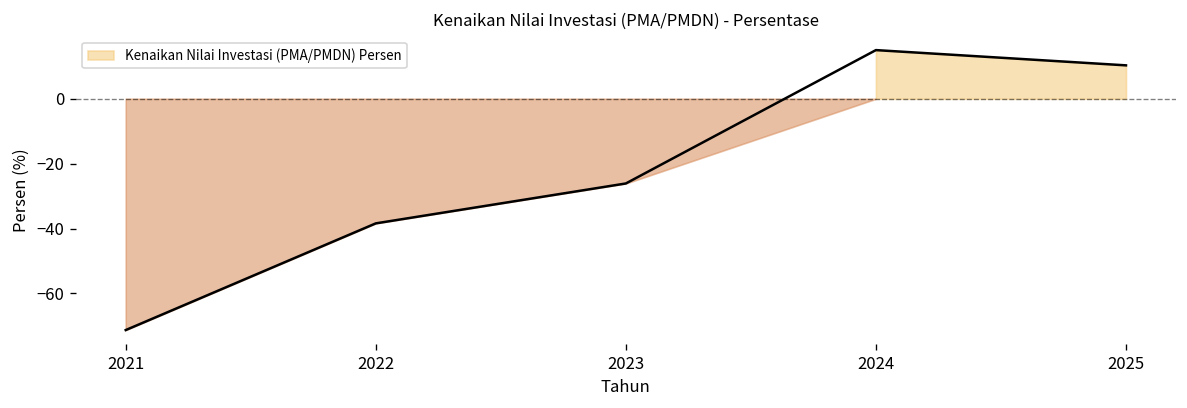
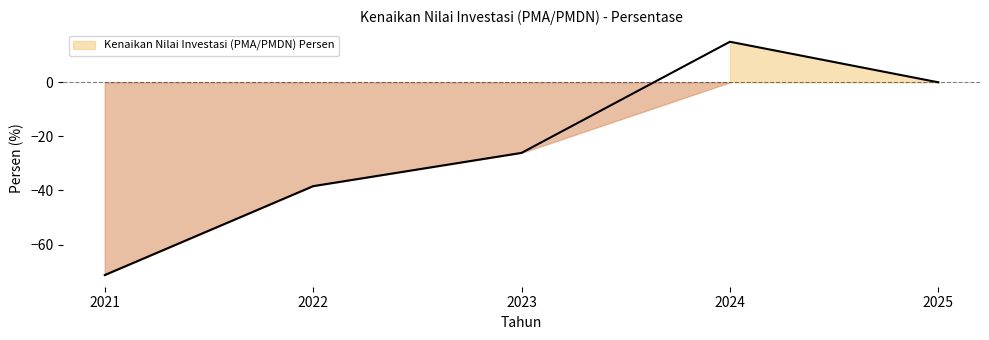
Kenaikan Nilai Investasi (PMA/PMDN) Persen, 2025: 10 -> 0
